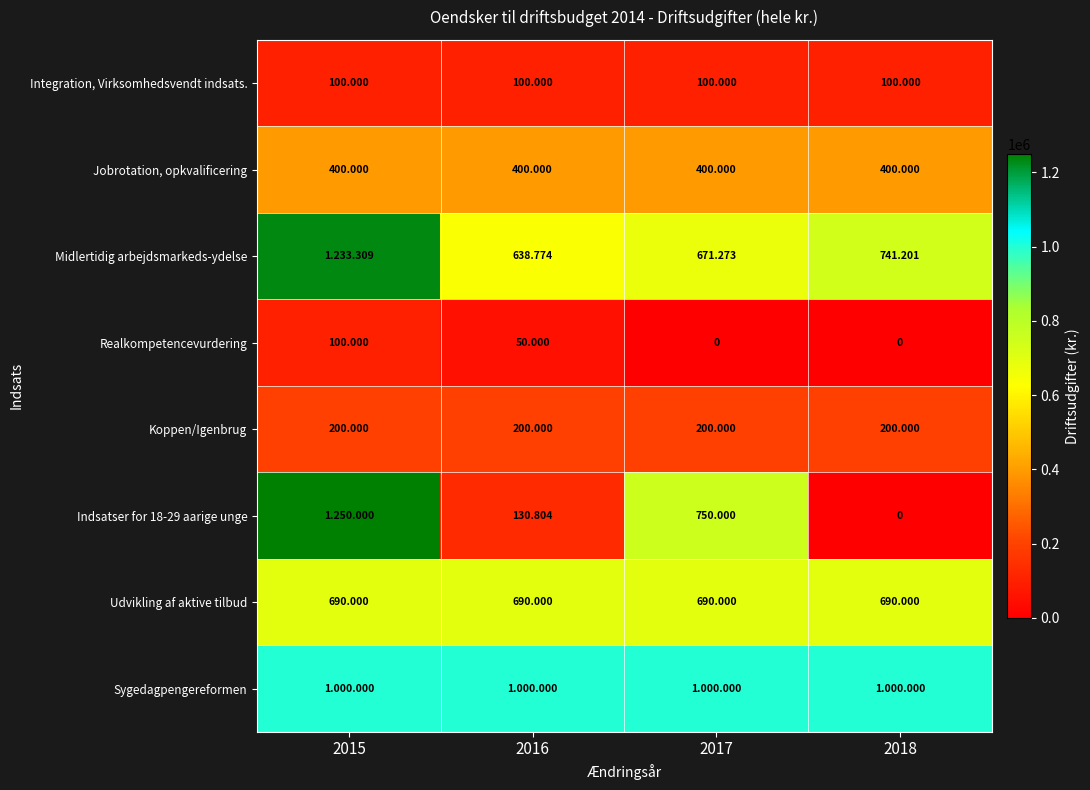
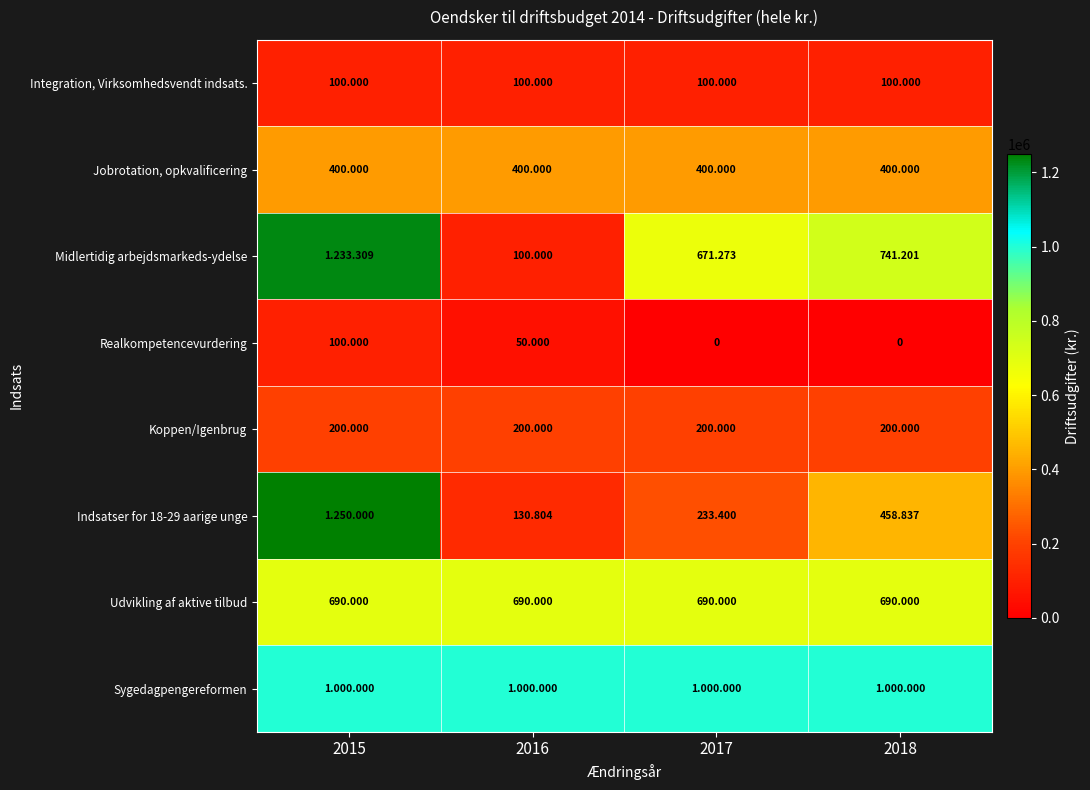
Midlertidig arbejdsmarkeds-ydelse, 2016: 638.774 -> 100.000
Indsatser for 18-29 aarige unge, 2017: 750.000 -> 233.400
Indsatser for 18-29 aarige unge, 2018: 0 -> 458.837
